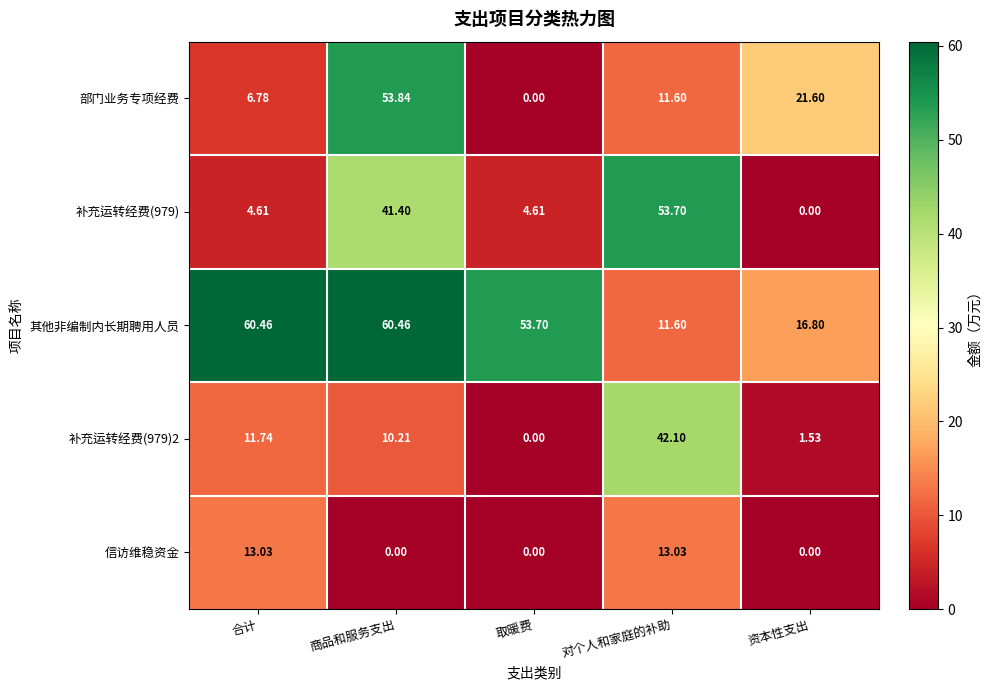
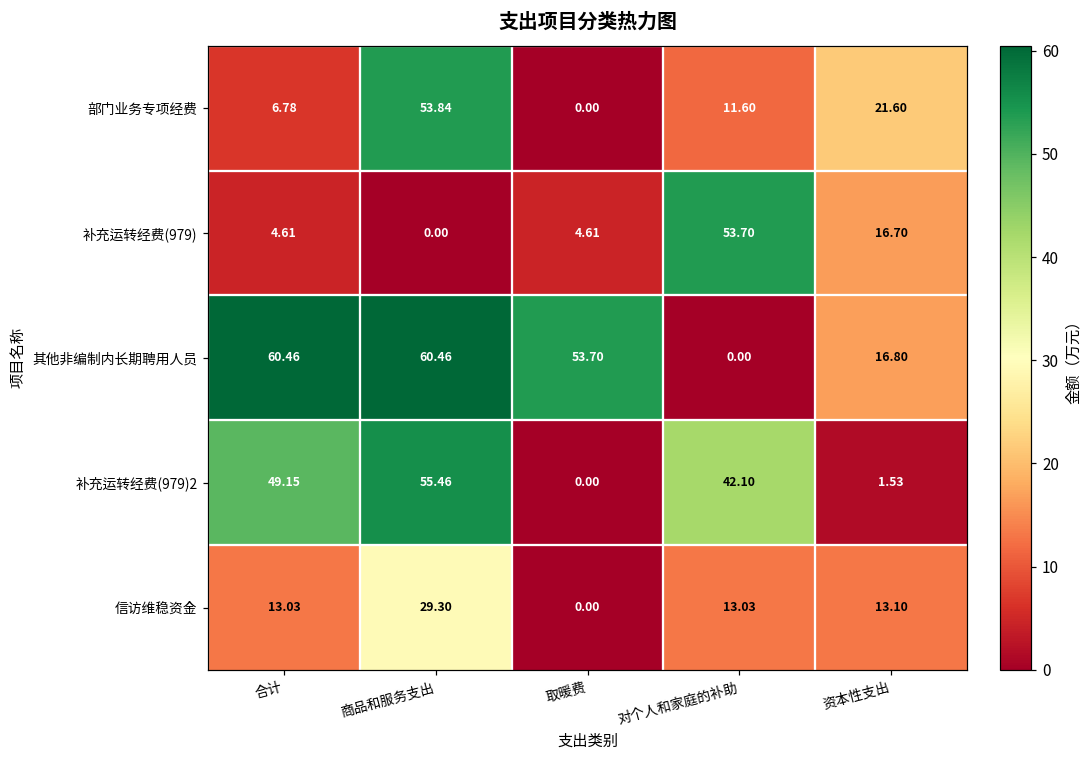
补充运转经费(979), 商品和服务支出: 41.40 -> 0.00
补充运转经费(979), 资本性支出: 0.00 -> 16.70
其他非编制内长期聘用人员, 对个人和家庭的补助: 11.60 -> 0.00
补充运转经费(979)2, 合计: 11.74 -> 49.15
补充运转经费(979)2, 商品和服务支出: 10.21 -> 55.46
信访维稳资金, 商品和服务支出: 0.00 -> 29.30
信访维稳资金, 资本性支出: 0.00 -> 13.10
